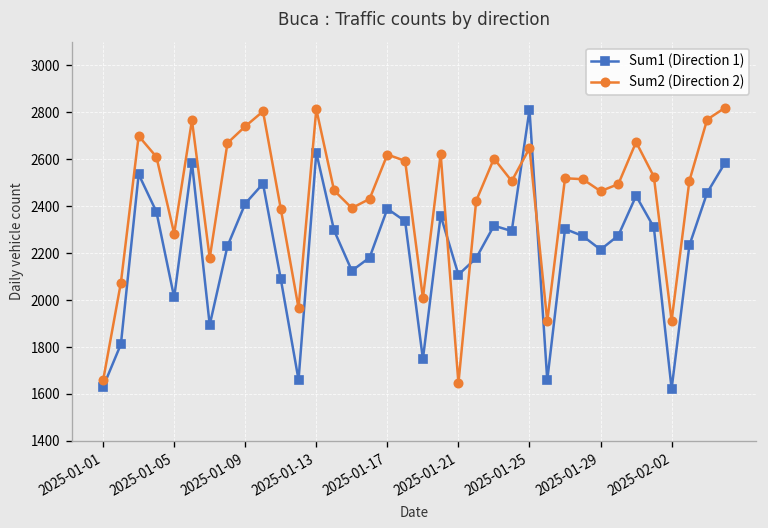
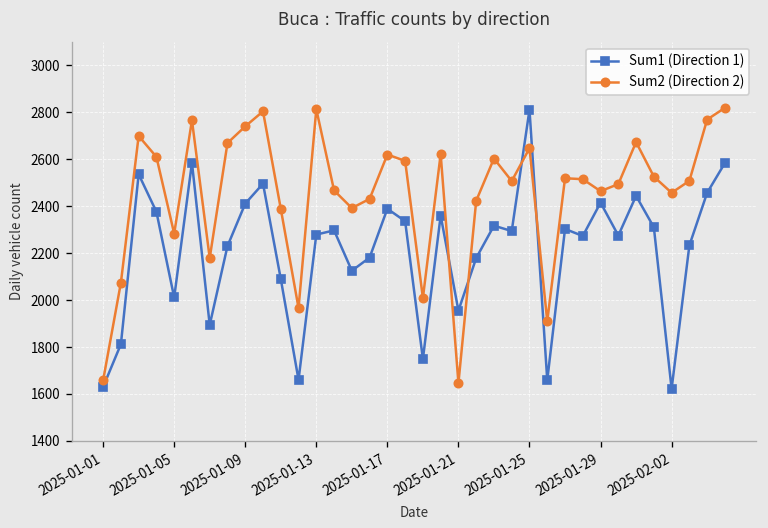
Sum1 (Direction 1), 2025-01-13: 2630 -> 2280
Sum1 (Direction 1), 2025-01-21: 2110 -> 1960
Sum1 (Direction 1), 2025-01-29: 2220 -> 2420
Sum2 (Direction 2), 2025-02-02: 1910 -> 2460
